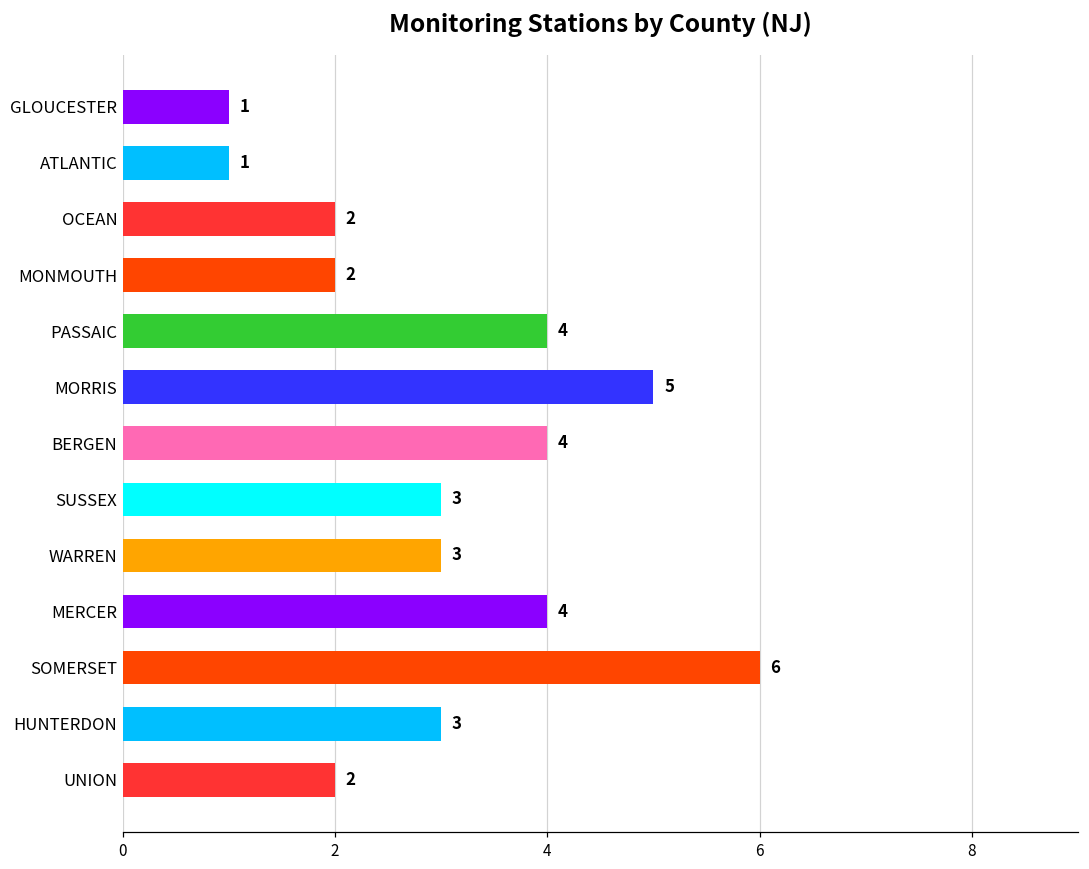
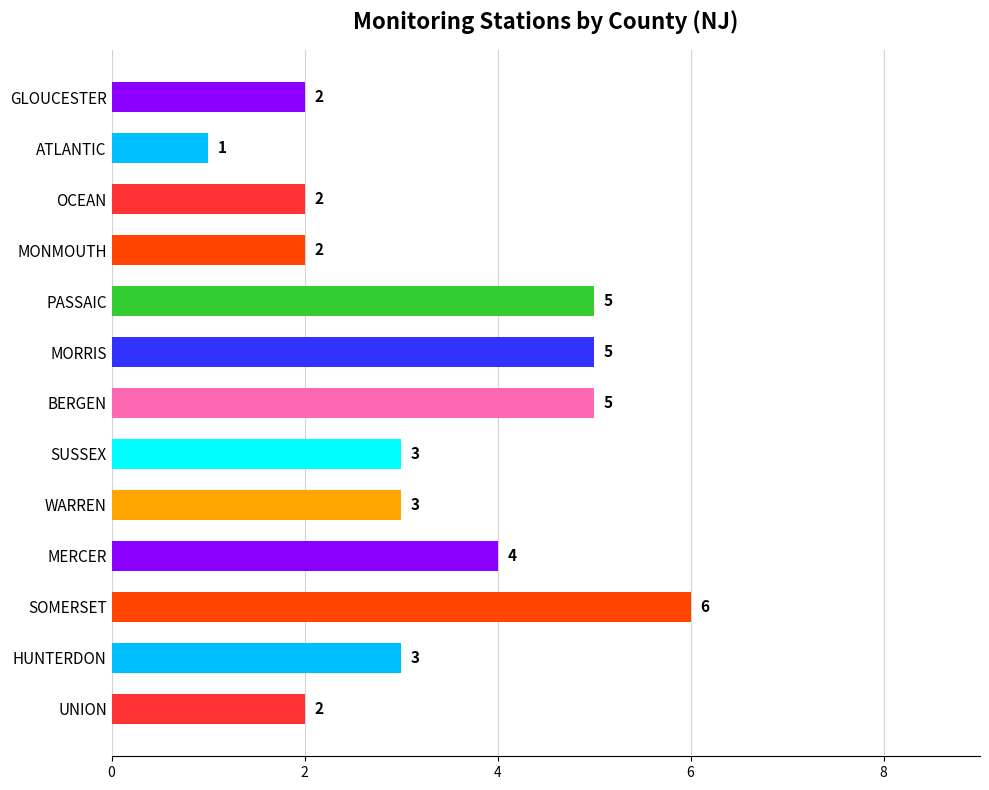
GLOUCESTER: 1 -> 2
PASSAIC: 4 -> 5
BERGEN: 4 -> 5
